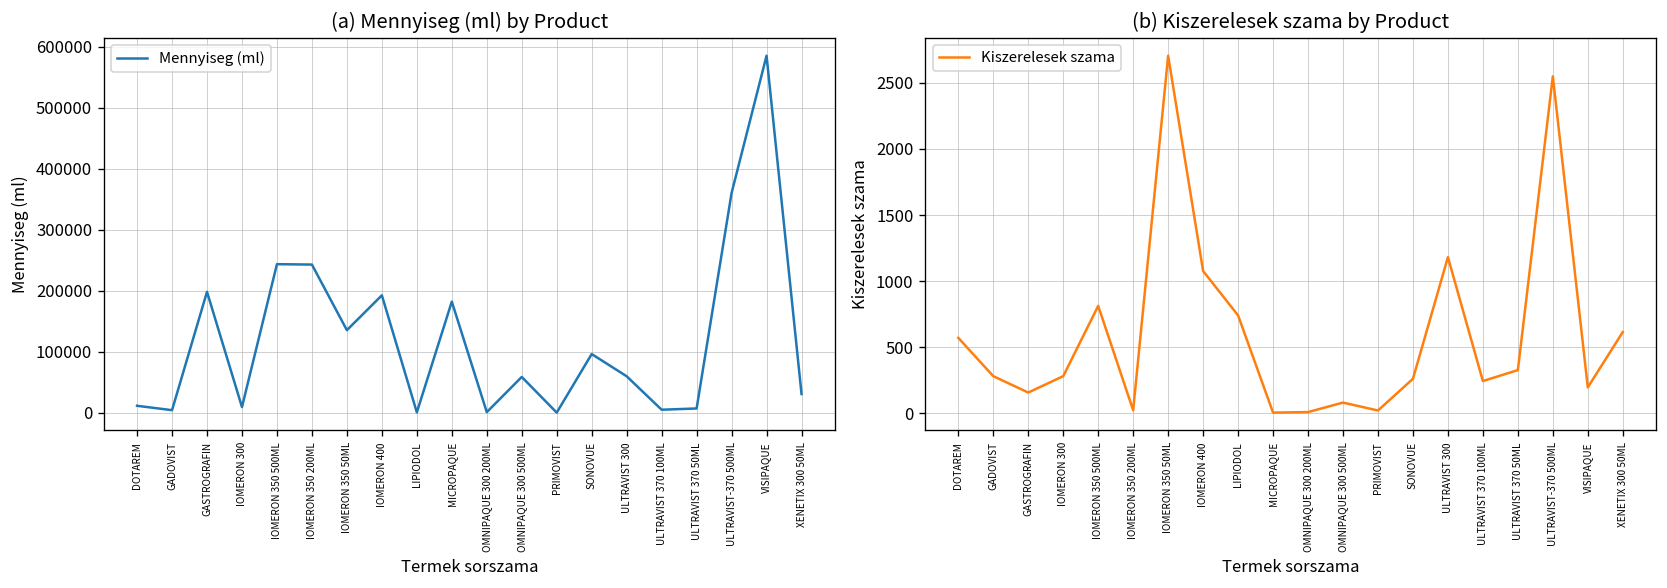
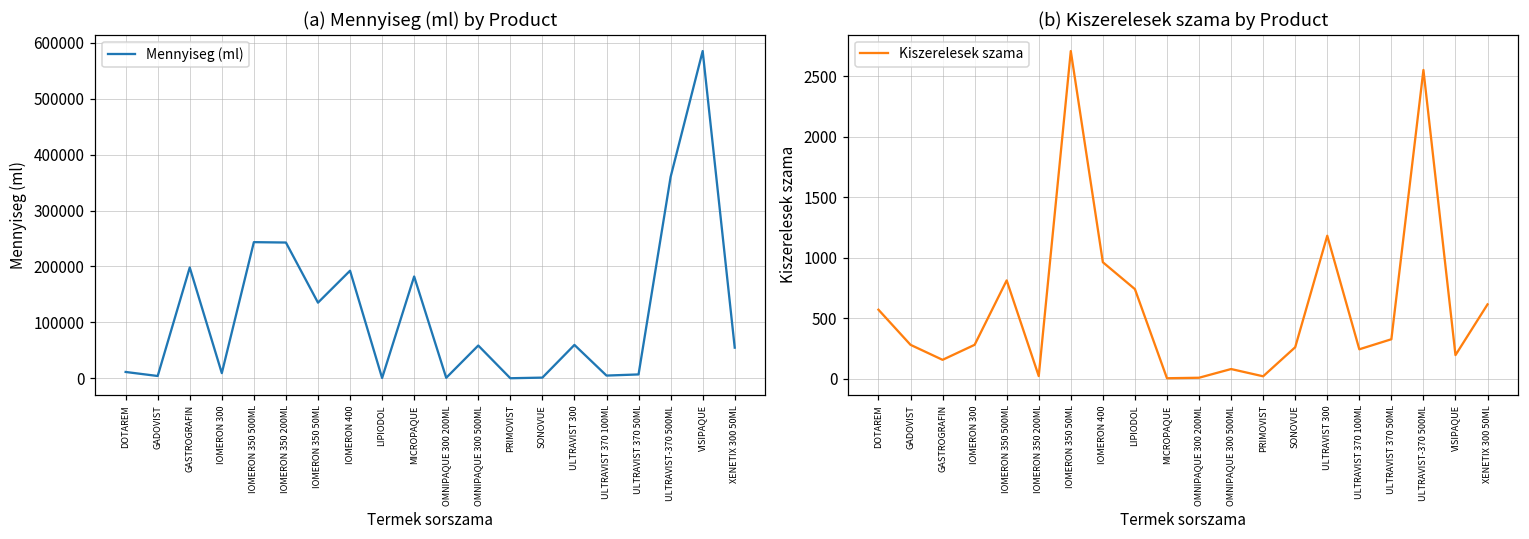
(a) Mennyiseg (ml) by Product, SONOVUE: 100000 -> 0
(a) Mennyiseg (ml) by Product, XENETIX 300 50ML: 30000 -> 50000
(b) Kiszerelesek szama by Product, IOMERON 400: 1080 -> 960
